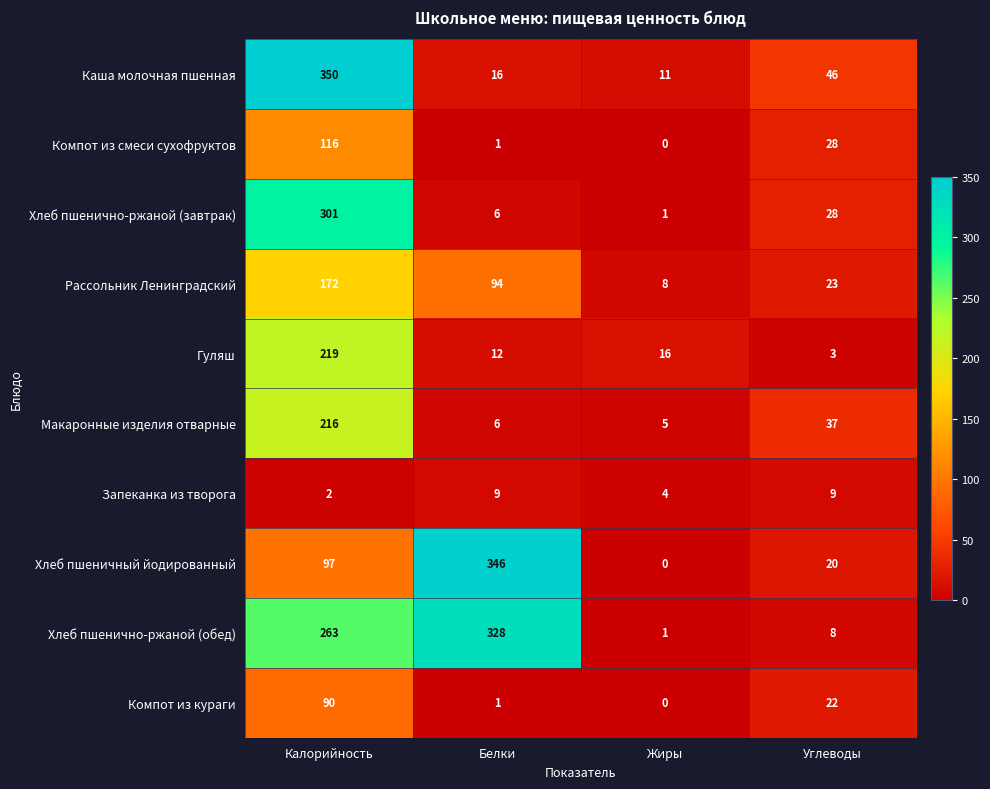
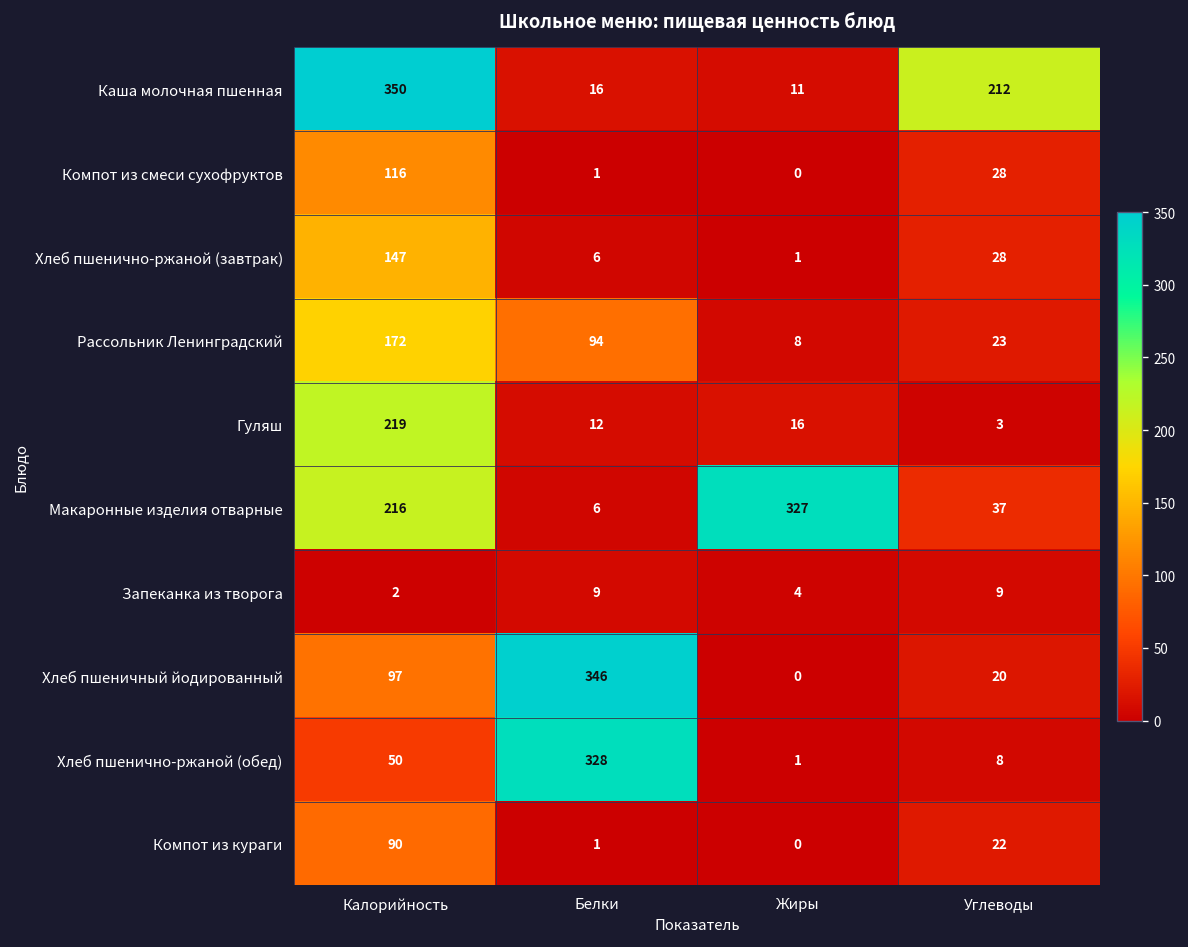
Каша молочная пшенная, Углеводы: 46 -> 212
Хлеб пшенично-ржаной (завтрак), Калорийность: 301 -> 147
Макаронные изделия отварные, Жиры: 5 -> 327
Хлеб пшенично-ржаной (обед), Калорийность: 263 -> 50
